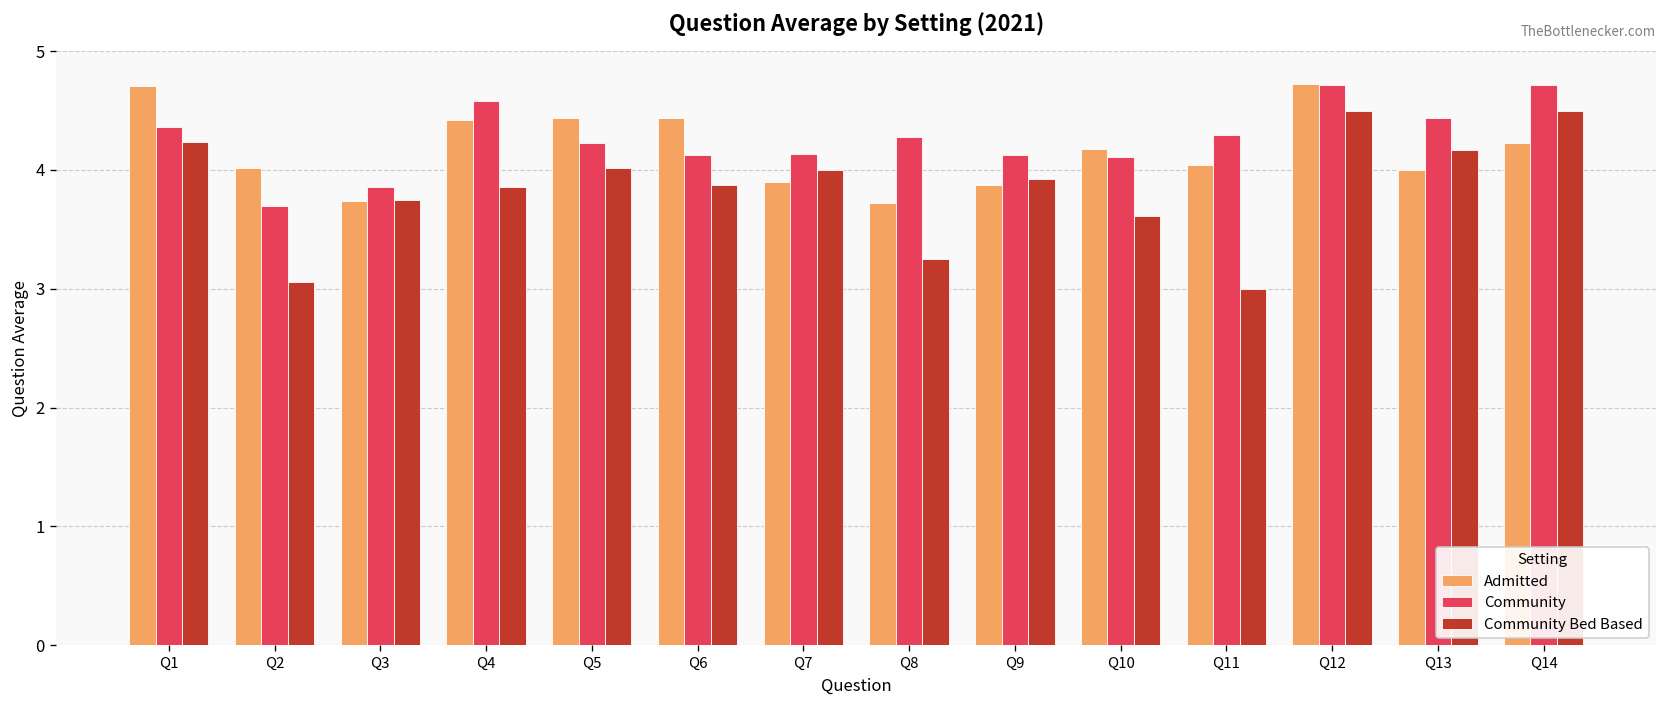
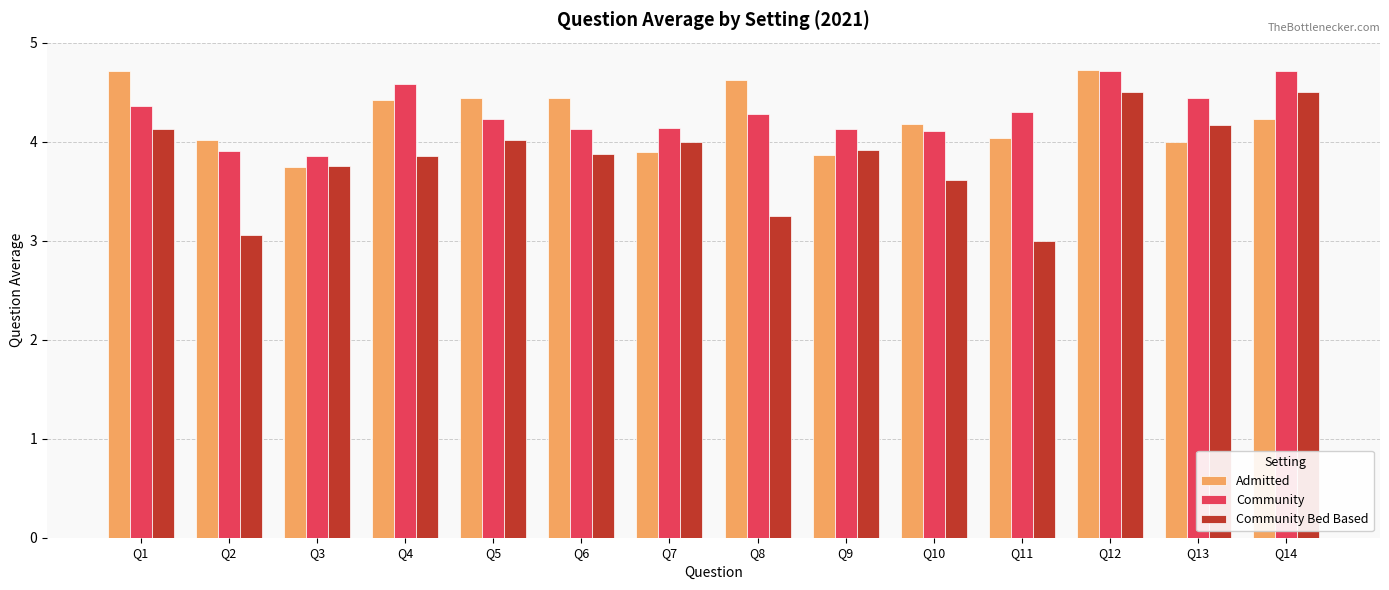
Community Bed Based, Q1: 4.2 -> 4.1
Community, Q2: 3.7 -> 3.9
Admitted, Q8: 3.7 -> 4.6
